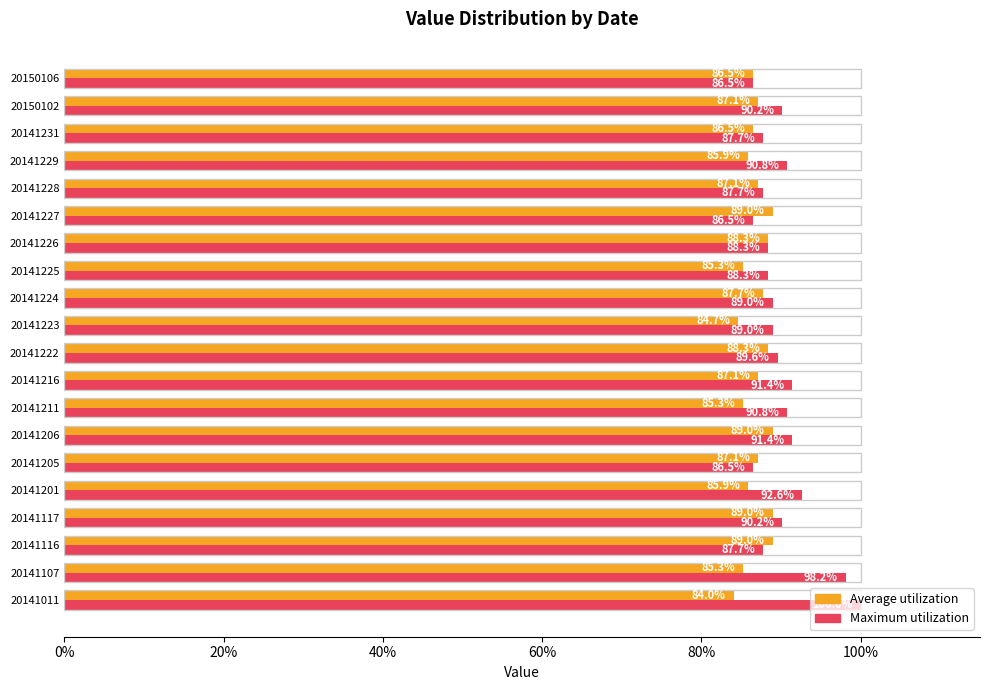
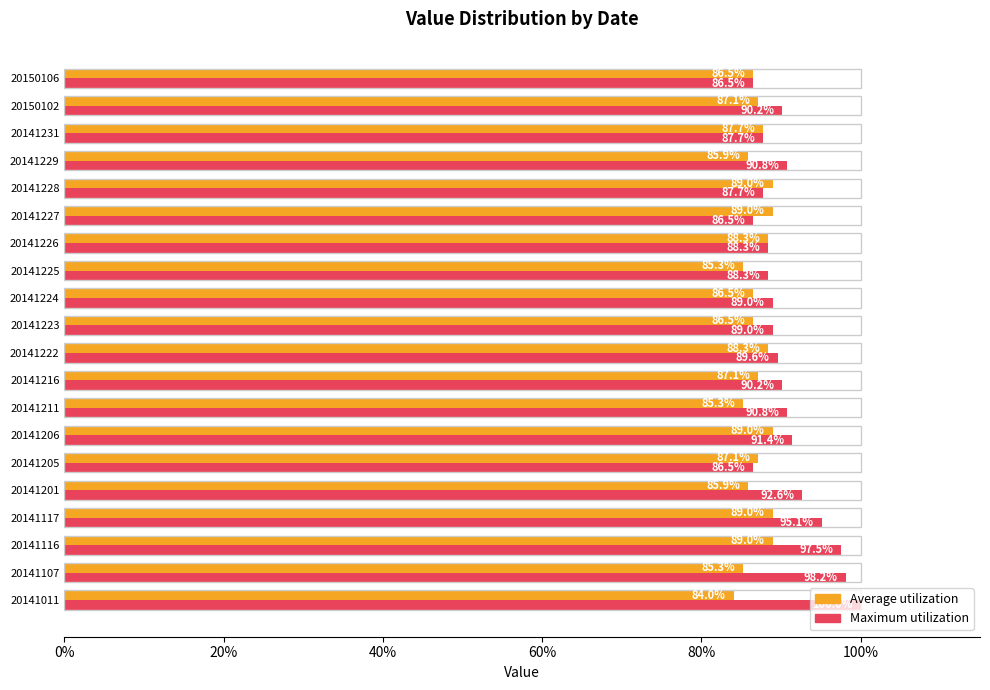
Average utilization, 20141231: 86.5% -> 87.7%
Average utilization, 20141228: 87.1% -> 89.0%
Average utilization, 20141224: 87.7% -> 86.5%
Average utilization, 20141223: 84.7% -> 86.5%
Maximum utilization, 20141216: 91.4% -> 90.2%
Maximum utilization, 20141117: 90.2% -> 95.1%
Maximum utilization, 20141116: 87.7% -> 97.5%
